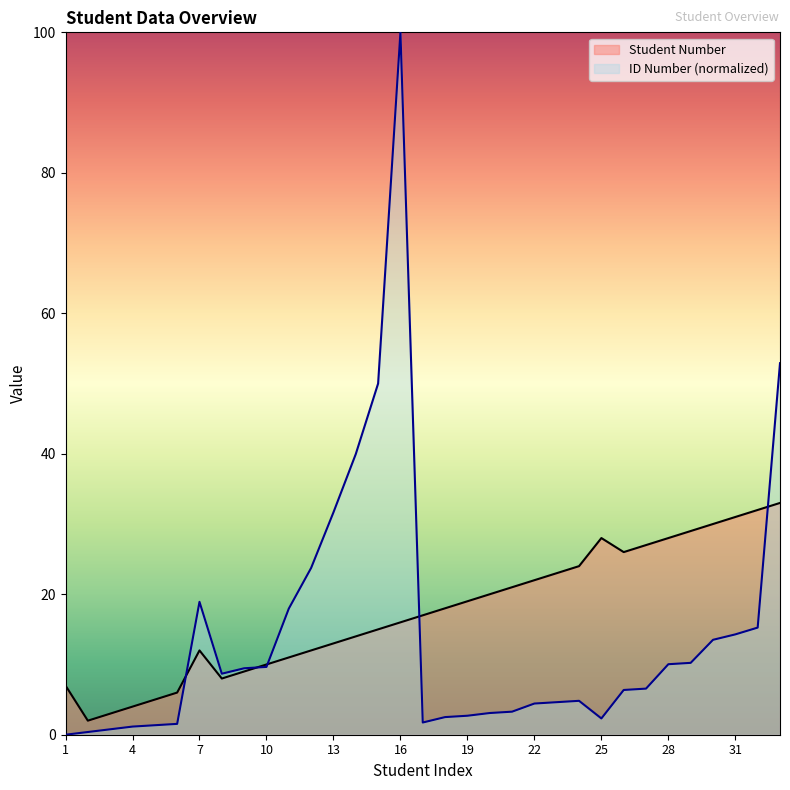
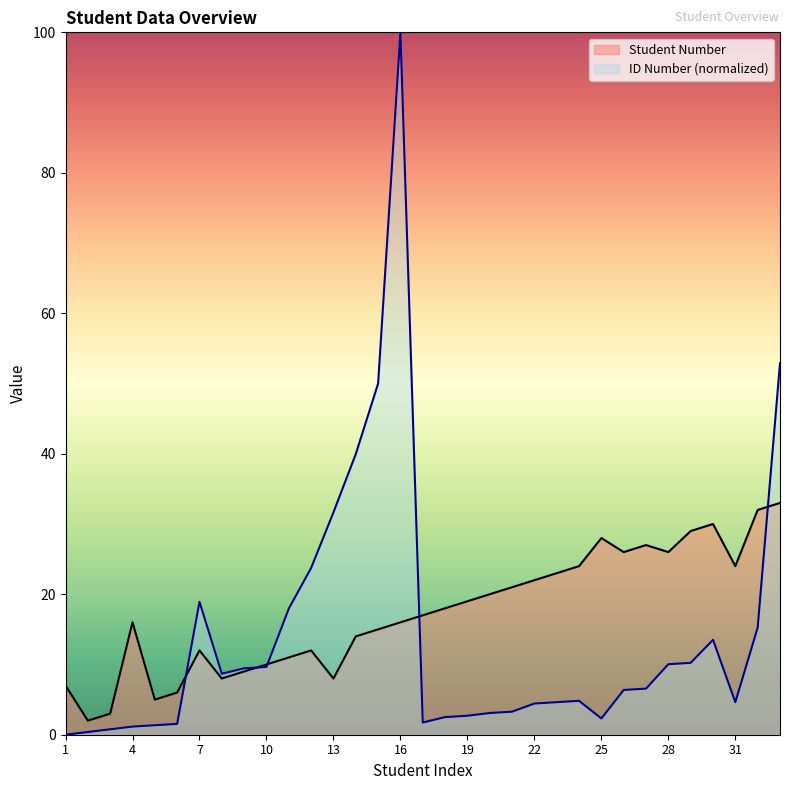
Student Number, 4: 4 -> 16
Student Number, 13: 13 -> 8
Student Number, 28: 28 -> 26
Student Number, 31: 31 -> 24
ID Number (normalized), 31: 14 -> 5
